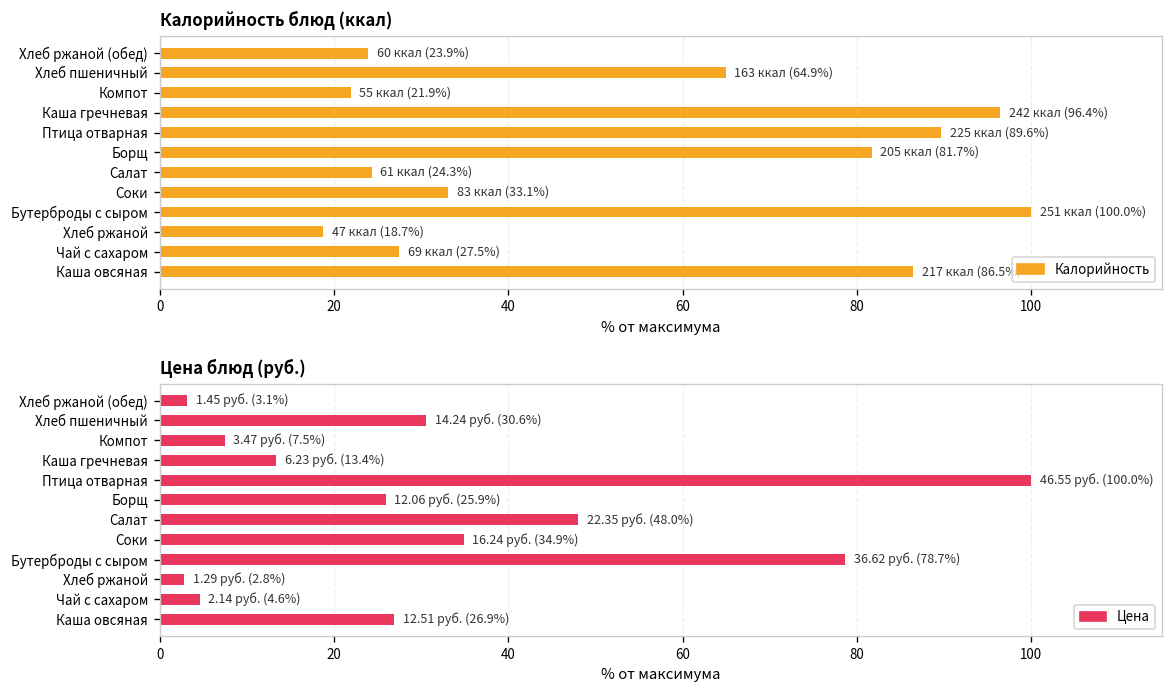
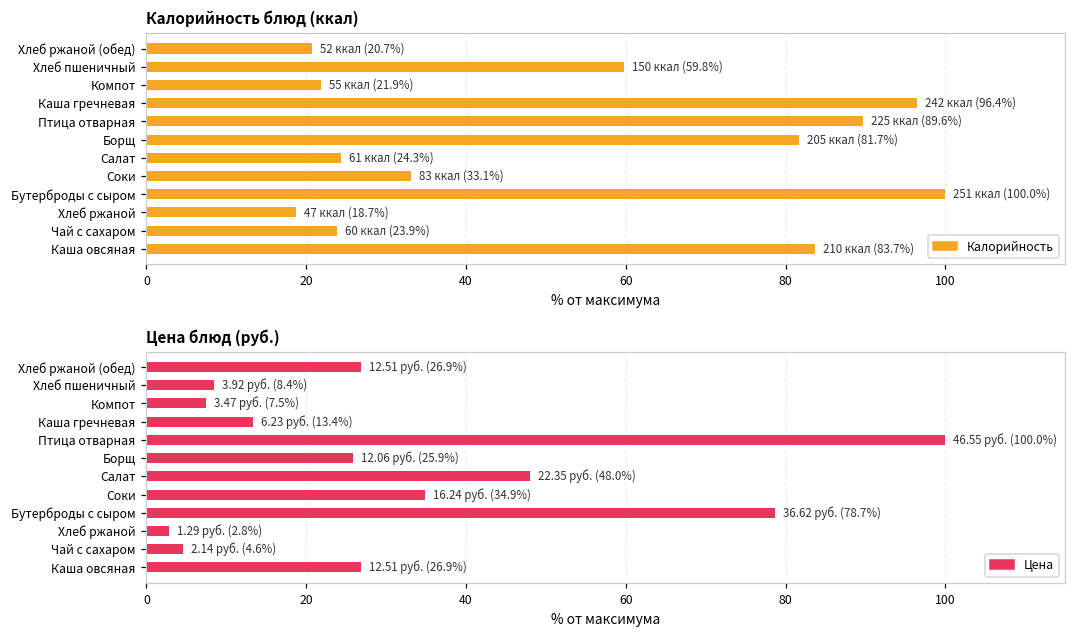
Калорийность блюд (ккал), Хлеб ржаной (обед): 60 ккал (23.9%) -> 52 ккал (20.7%)
Калорийность блюд (ккал), Хлеб пшеничный: 163 ккал (64.9%) -> 150 ккал (59.8%)
Калорийность блюд (ккал), Чай с сахаром: 69 ккал (27.5%) -> 60 ккал (23.9%)
Калорийность блюд (ккал), Каша овсяная: 217 ккал (86.5%) -> 210 ккал (83.7%)
Цена блюд (руб.), Хлеб ржаной (обед): 1.45 руб. (3.1%) -> 12.51 руб. (26.9%)
Цена блюд (руб.), Хлеб пшеничный: 14.24 руб. (30.6%) -> 3.92 руб. (8.4%)
